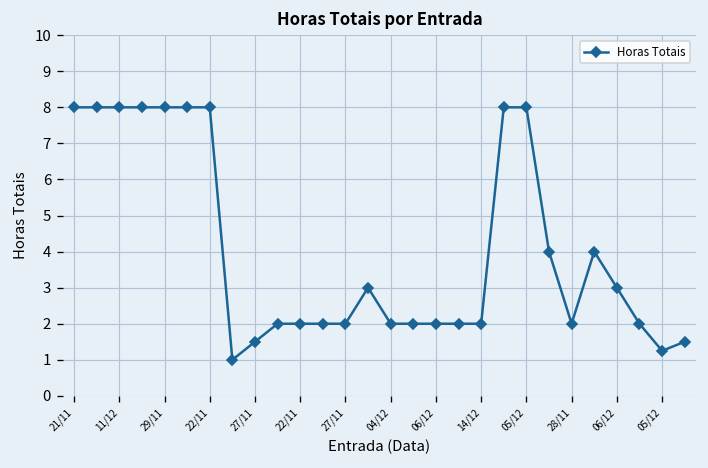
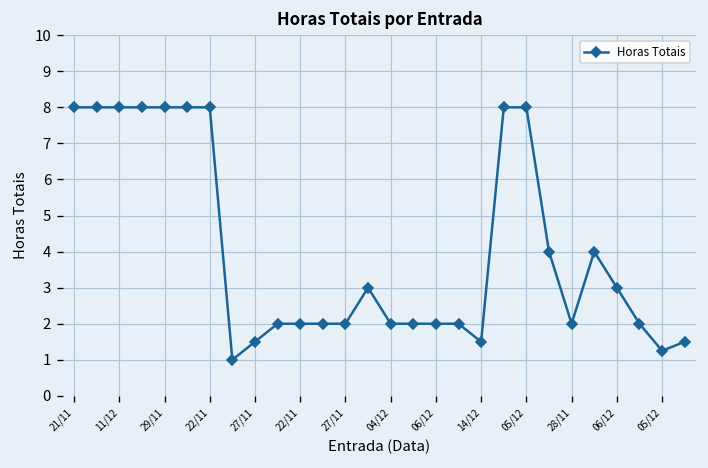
14/12: 2.0 -> 1.5
